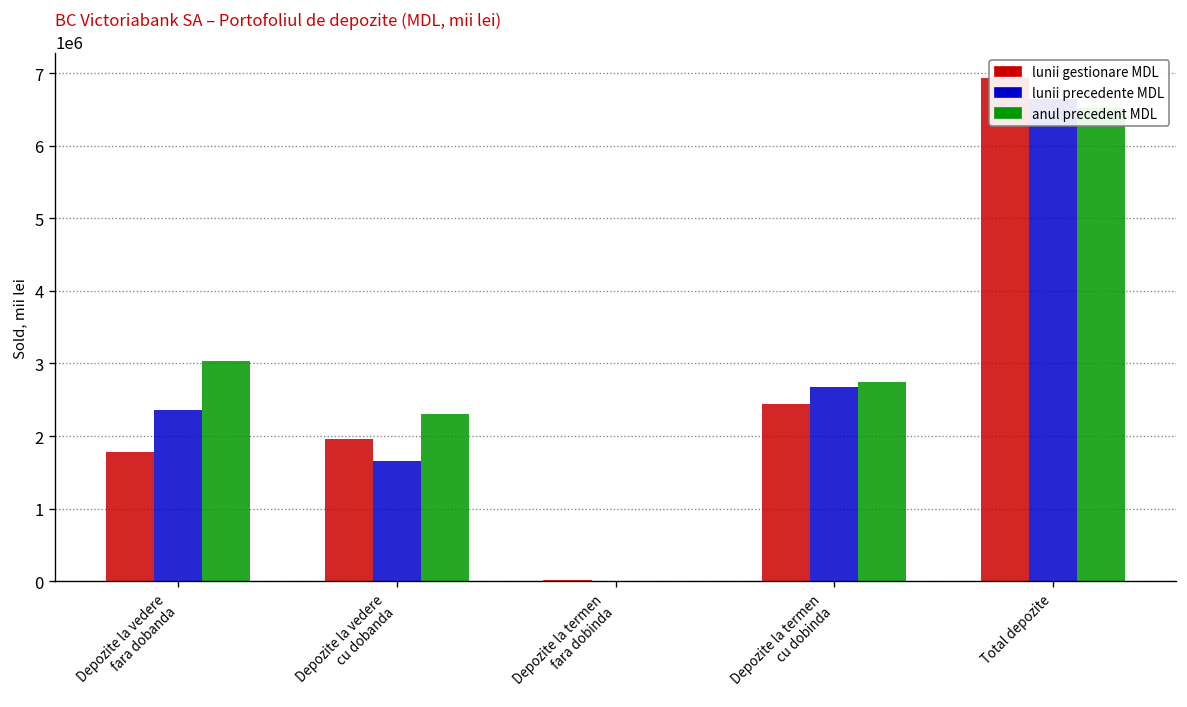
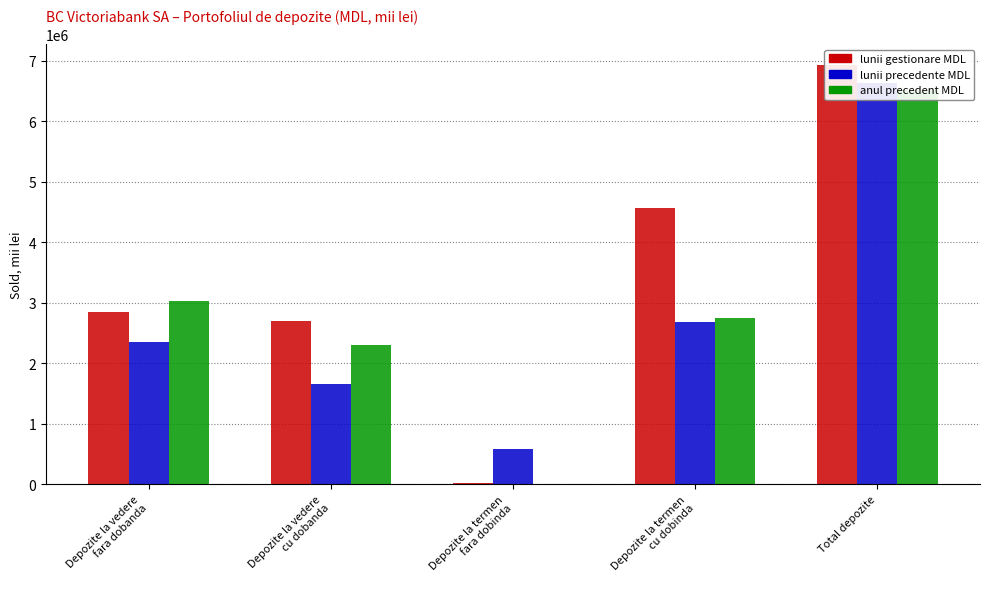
lunii gestionare MDL, Depozite la vedere fara dobanda: 1800000 -> 2900000
lunii gestionare MDL, Depozite la vedere cu dobanda: 2000000 -> 2700000
lunii precedente MDL, Depozite la termen fara dobinda: 0 -> 600000
lunii gestionare MDL, Depozite la termen cu dobinda: 2400000 -> 4600000
